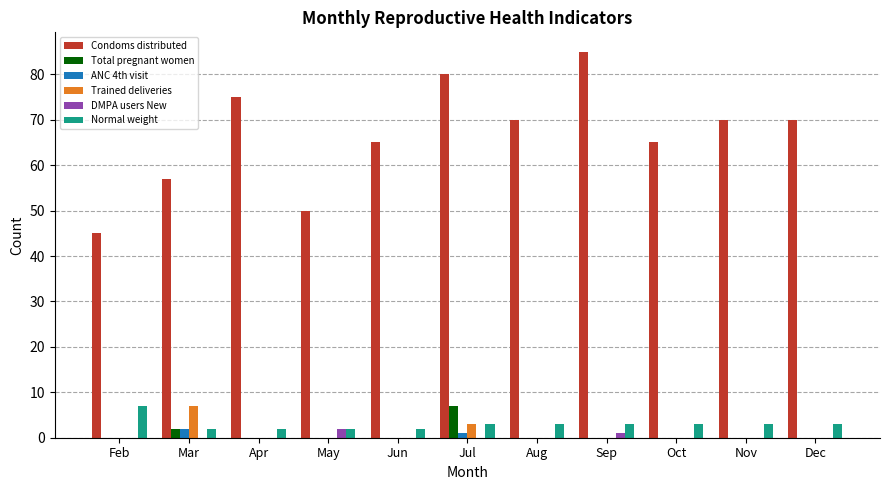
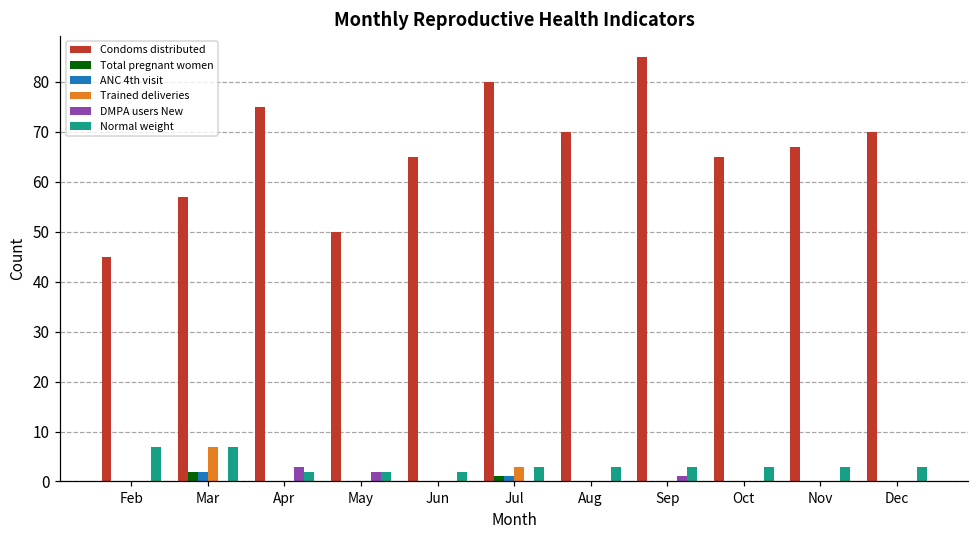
Normal weight, Mar: 2 -> 7
DMPA users New, Apr: 0 -> 3
Total pregnant women, Jul: 7 -> 1
Condoms distributed, Nov: 70 -> 67
